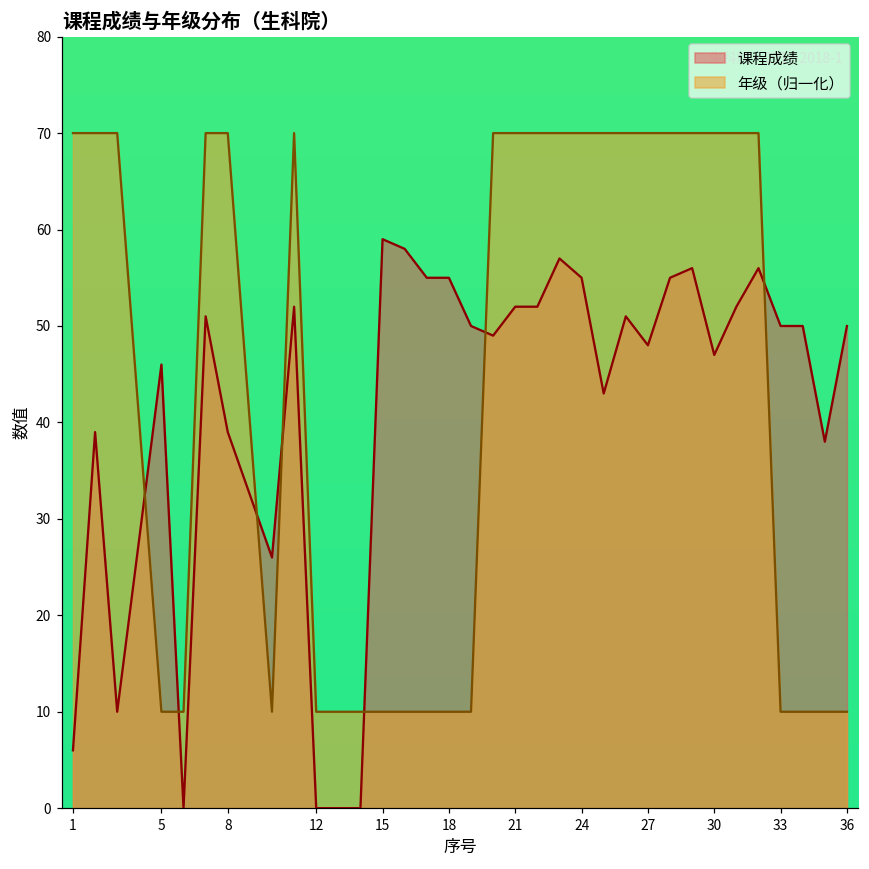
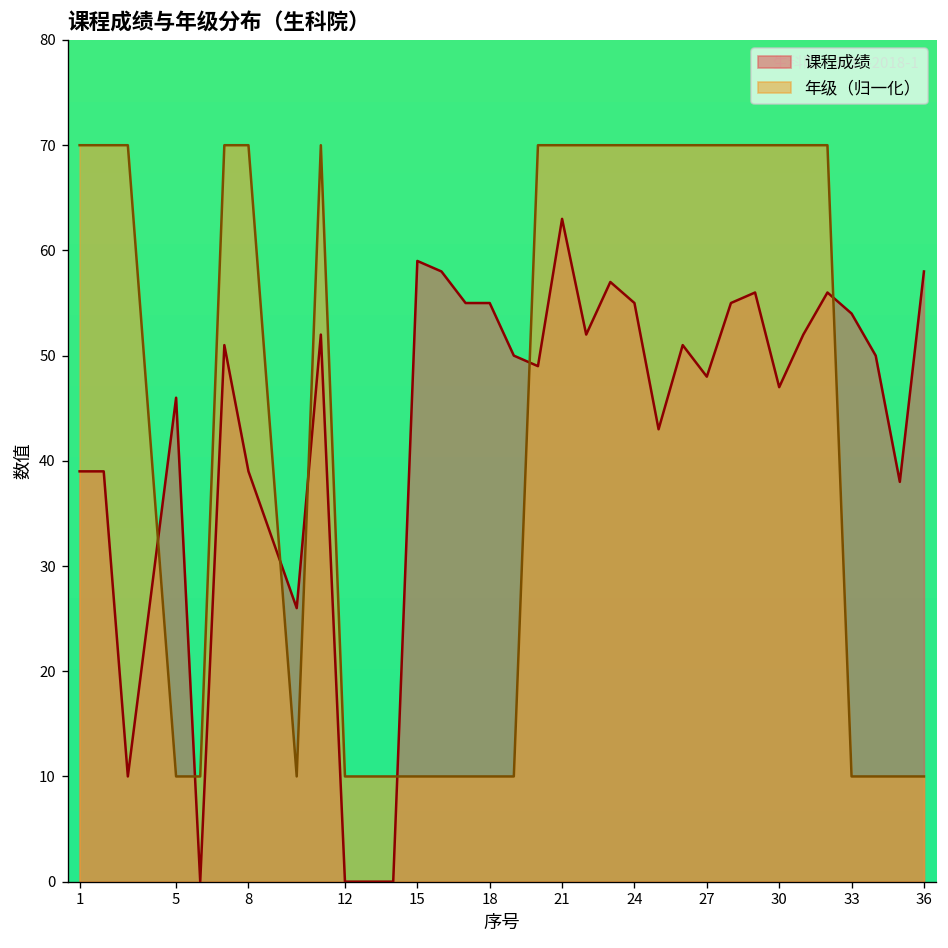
课程成绩, 1: 6 -> 39
课程成绩, 21: 52 -> 63
课程成绩, 33: 50 -> 54
课程成绩, 36: 50 -> 58
